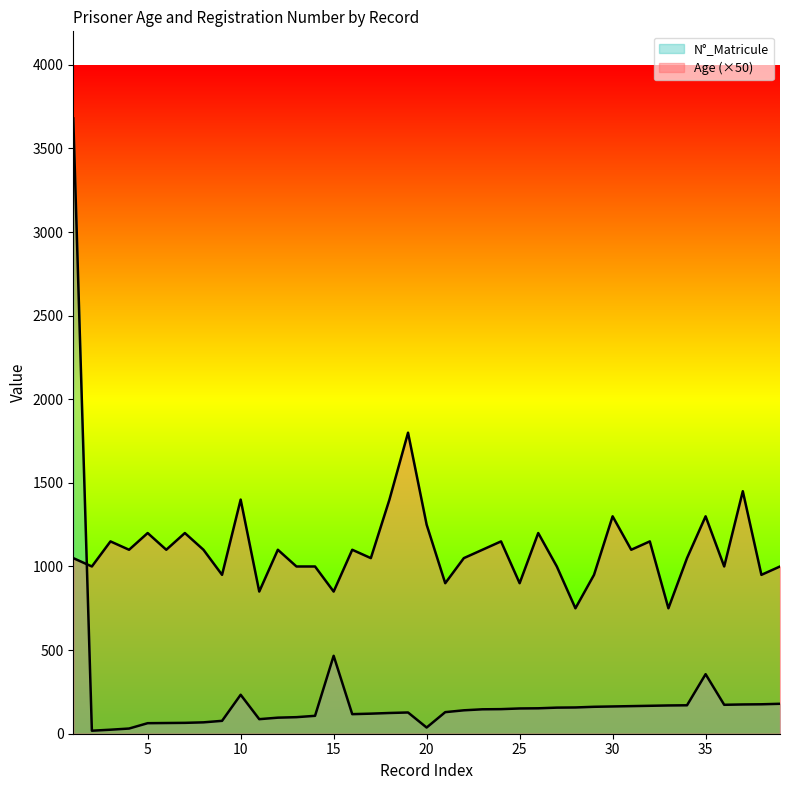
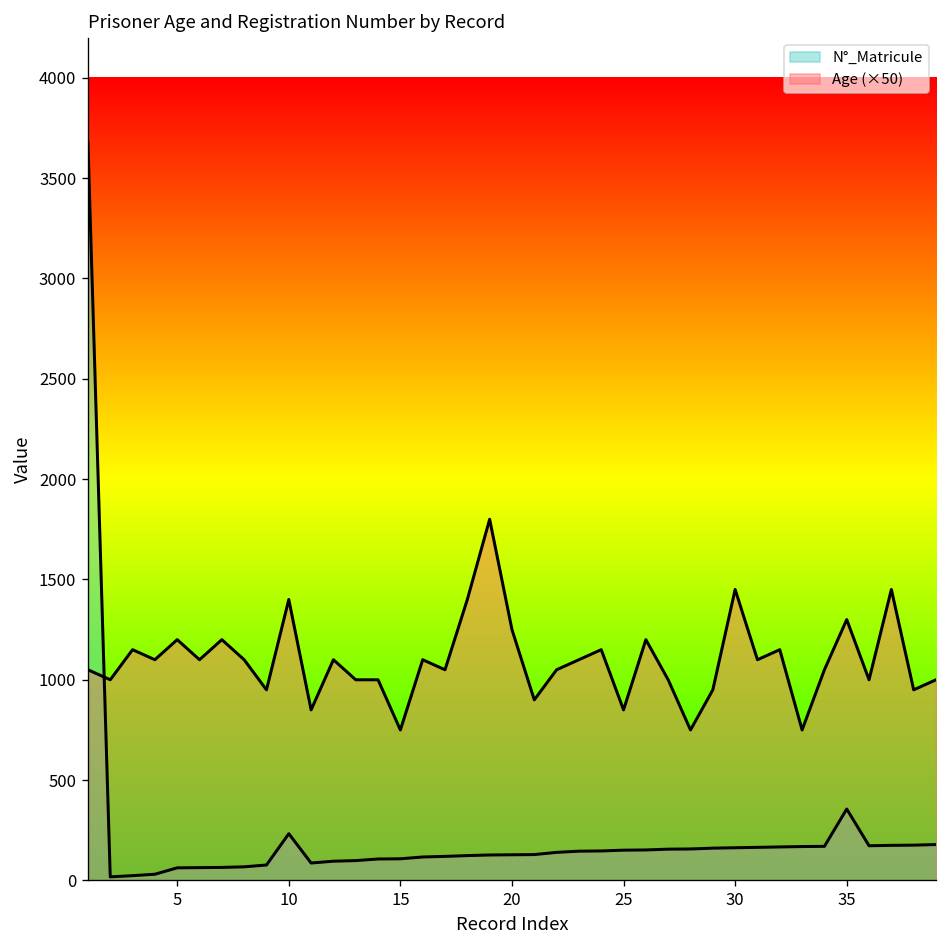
N°_Matricule, 15: 470 -> 110
Age (×50), 15: 850 -> 750
N°_Matricule, 20: 40 -> 130
Age (×50), 25: 900 -> 850
Age (×50), 30: 1300 -> 1450
